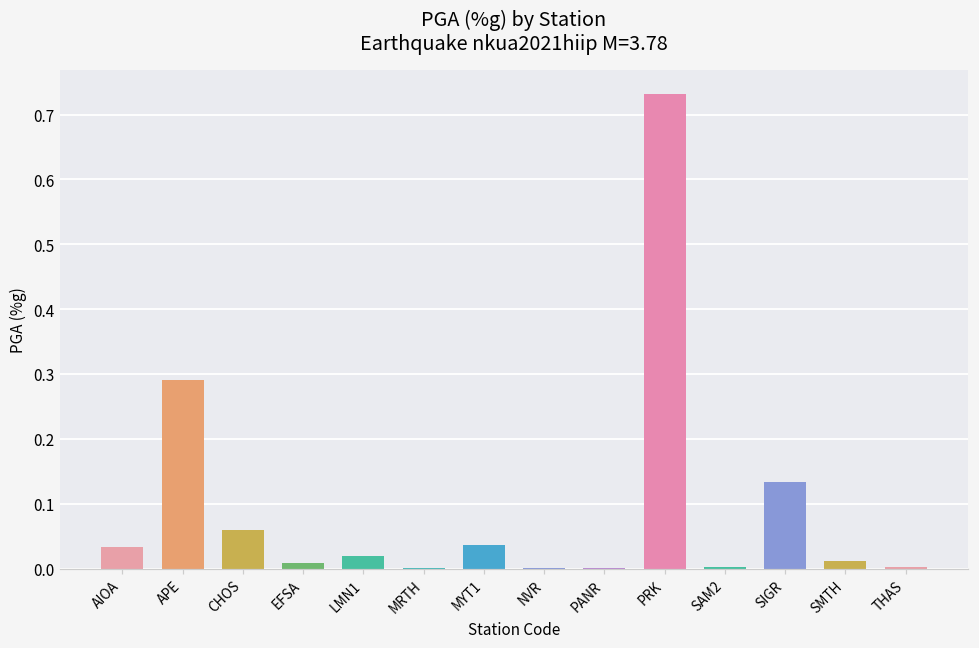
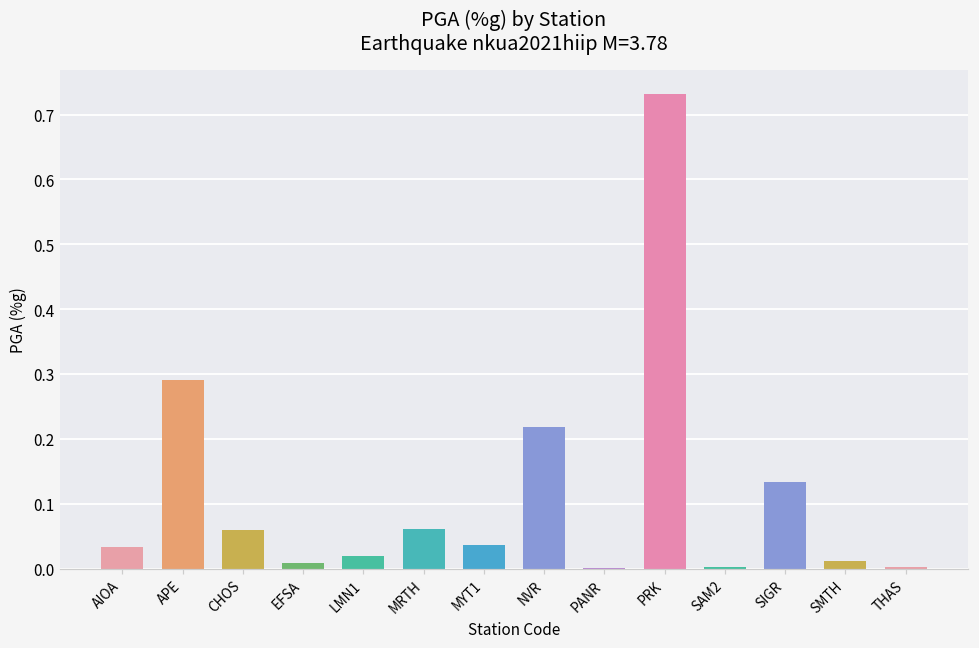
MRTH: 0.00 -> 0.06
NVR: 0.00 -> 0.22
